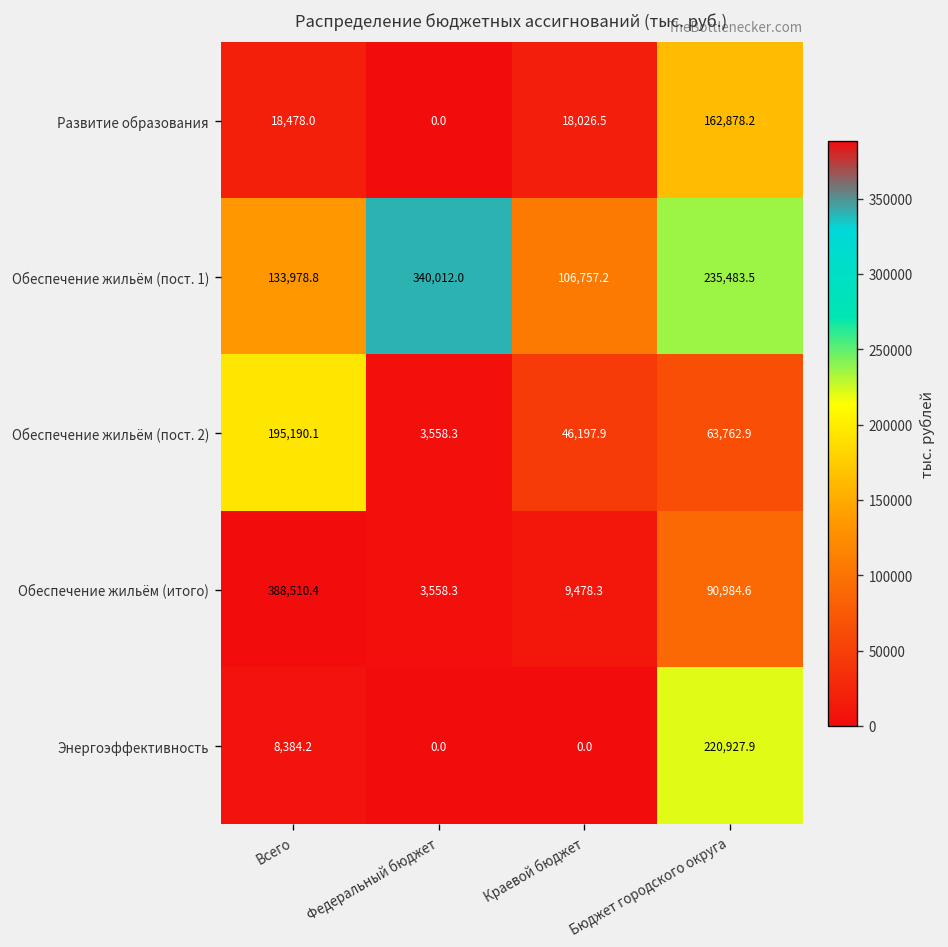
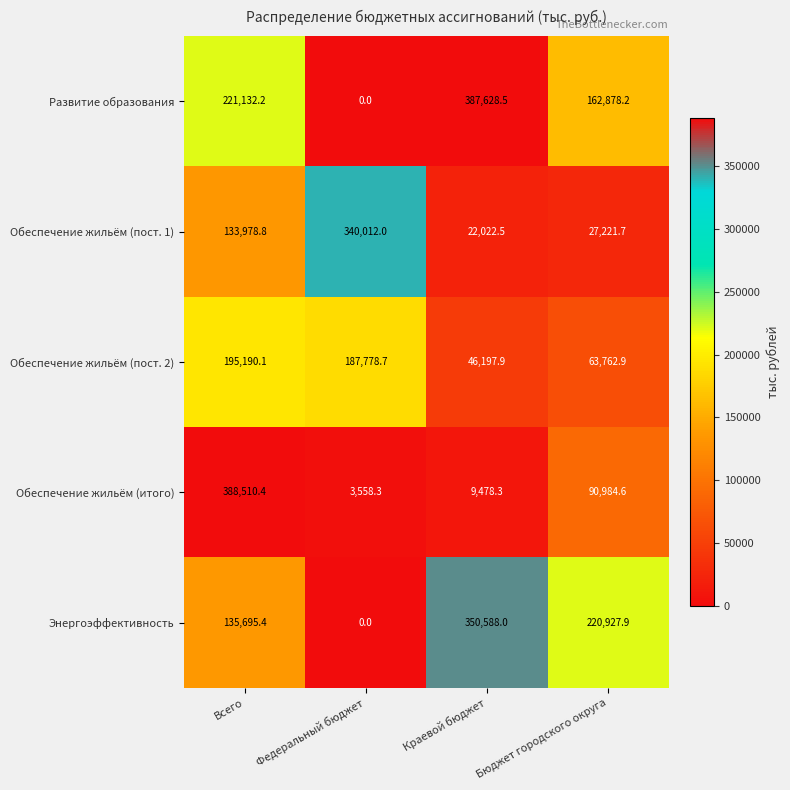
Развитие образования, Всего: 18,478.0 -> 221,132.2
Развитие образования, Краевой бюджет: 18,026.5 -> 387,628.5
Обеспечение жильём (пост. 1), Краевой бюджет: 106,757.2 -> 22,022.5
Обеспечение жильём (пост. 1), Бюджет городского округа: 235,483.5 -> 27,221.7
Обеспечение жильём (пост. 2), Федеральный бюджет: 3,558.3 -> 187,778.7
Энергоэффективность, Всего: 8,384.2 -> 135,695.4
Энергоэффективность, Краевой бюджет: 0.0 -> 350,588.0
